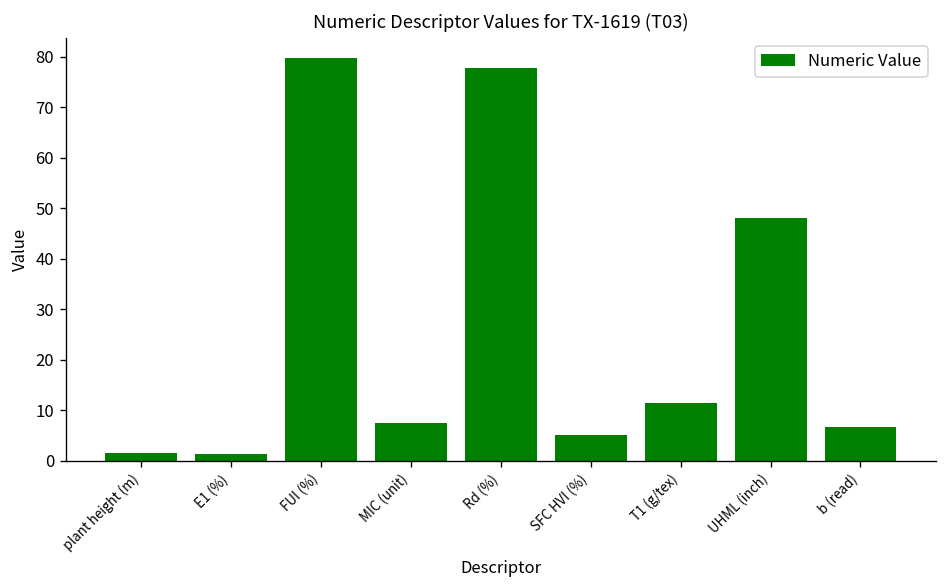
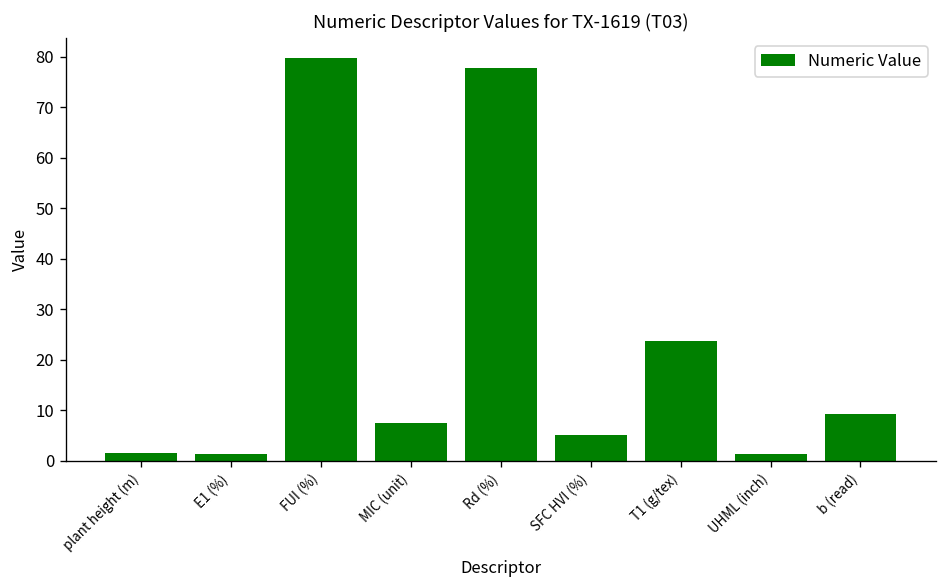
T1 (g/tex): 12 -> 24
UHML (inch): 48 -> 1
b (read): 7 -> 9
